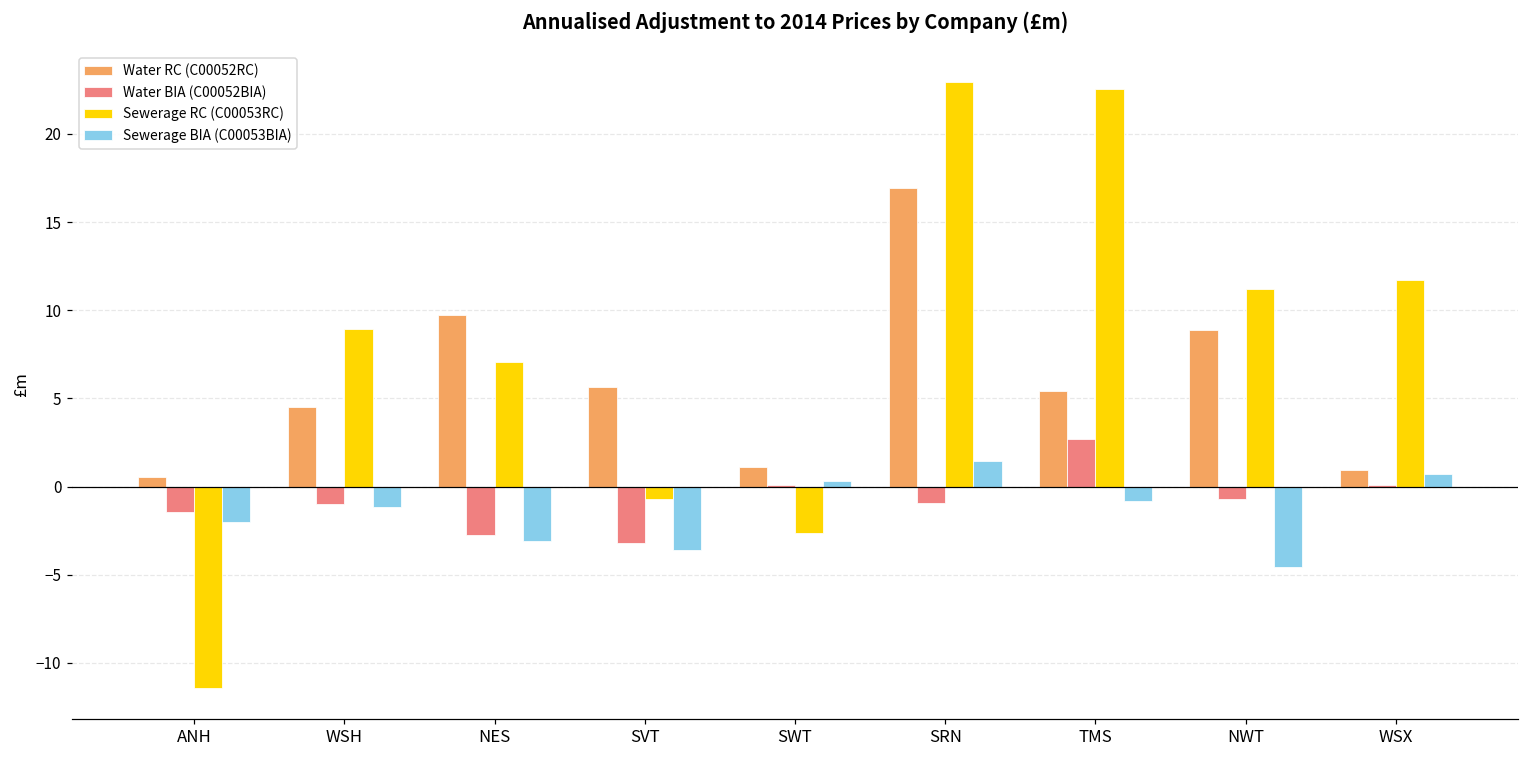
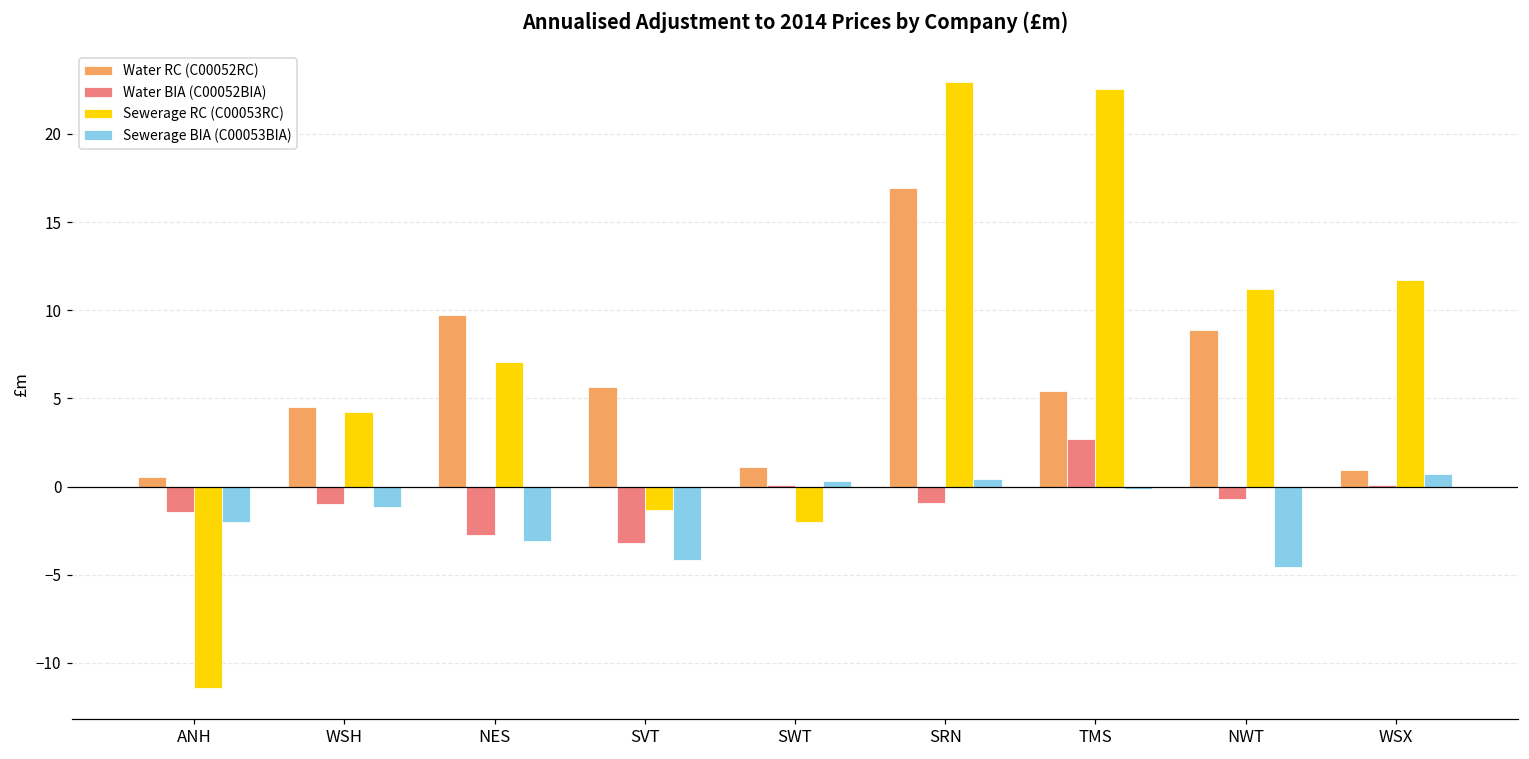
Sewerage RC (C00053RC), WSH: 8.9 -> 4.3
Sewerage RC (C00053RC), SVT: -0.7 -> -1.3
Sewerage BIA (C00053BIA), SVT: -3.6 -> -4.1
Sewerage RC (C00053RC), SWT: -2.6 -> -2.0
Sewerage BIA (C00053BIA), SRN: 1.4 -> 0.4
Sewerage BIA (C00053BIA), TMS: -0.8 -> -0.1
